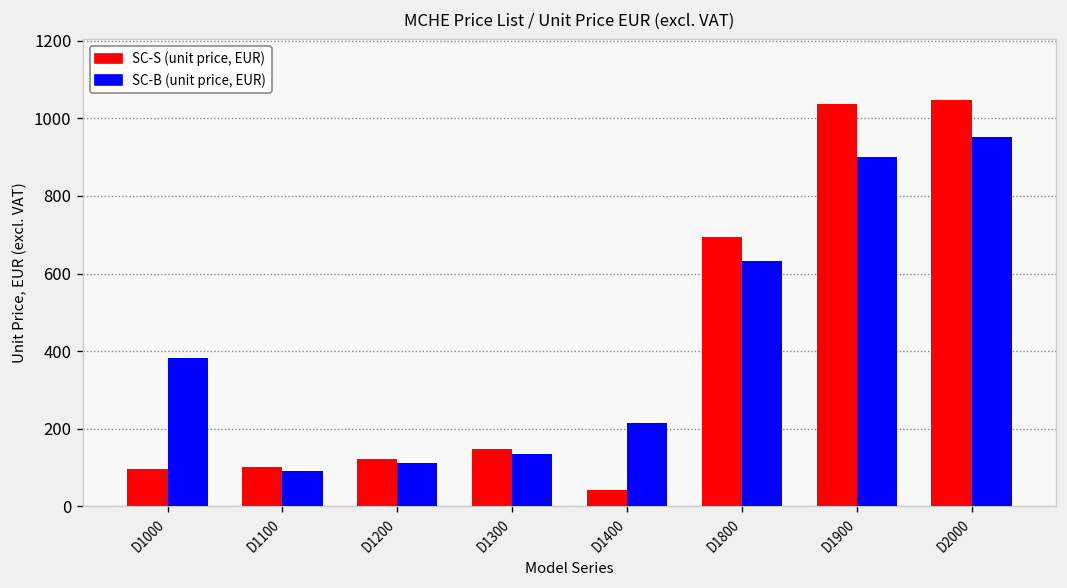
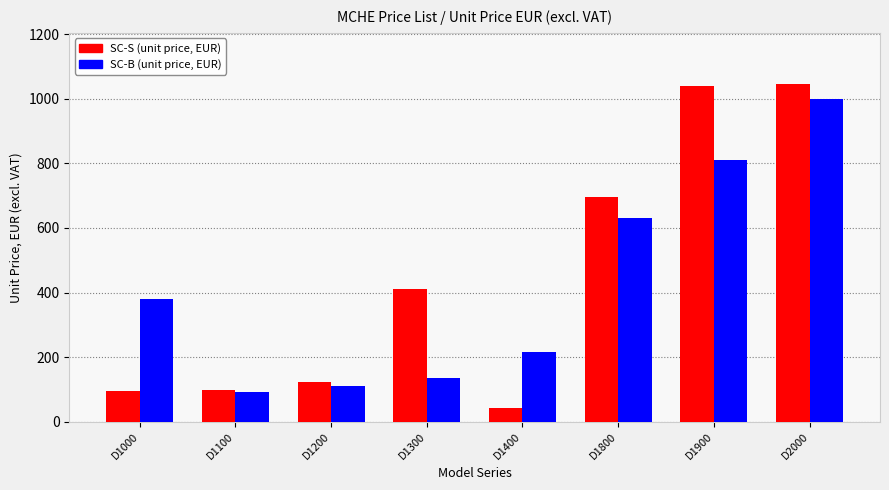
SC-S (unit price, EUR), D1300: 150 -> 410
SC-B (unit price, EUR), D1900: 900 -> 810
SC-B (unit price, EUR), D2000: 950 -> 1000
